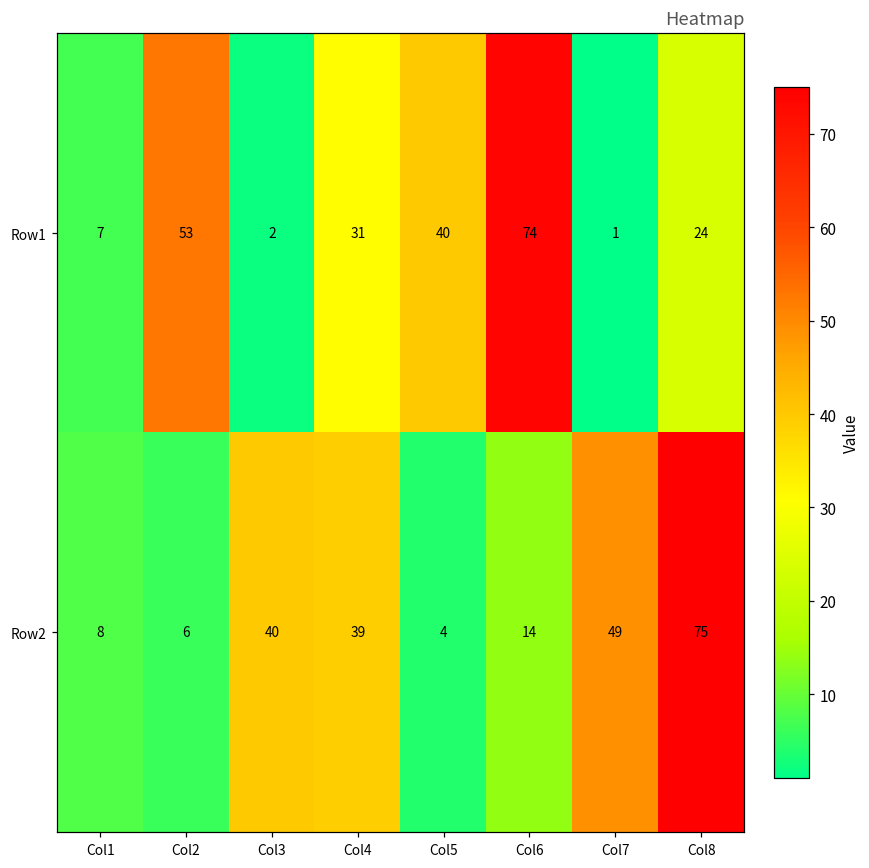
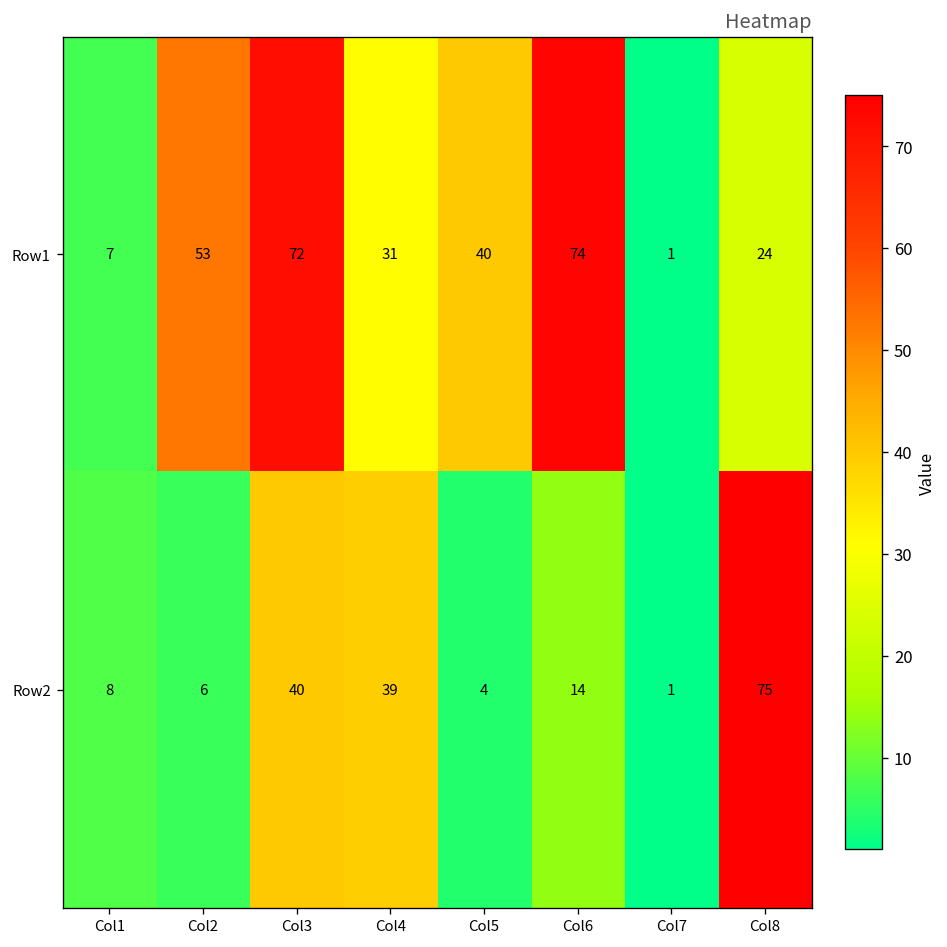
Row1, Col3: 2 -> 72
Row2, Col7: 49 -> 1
